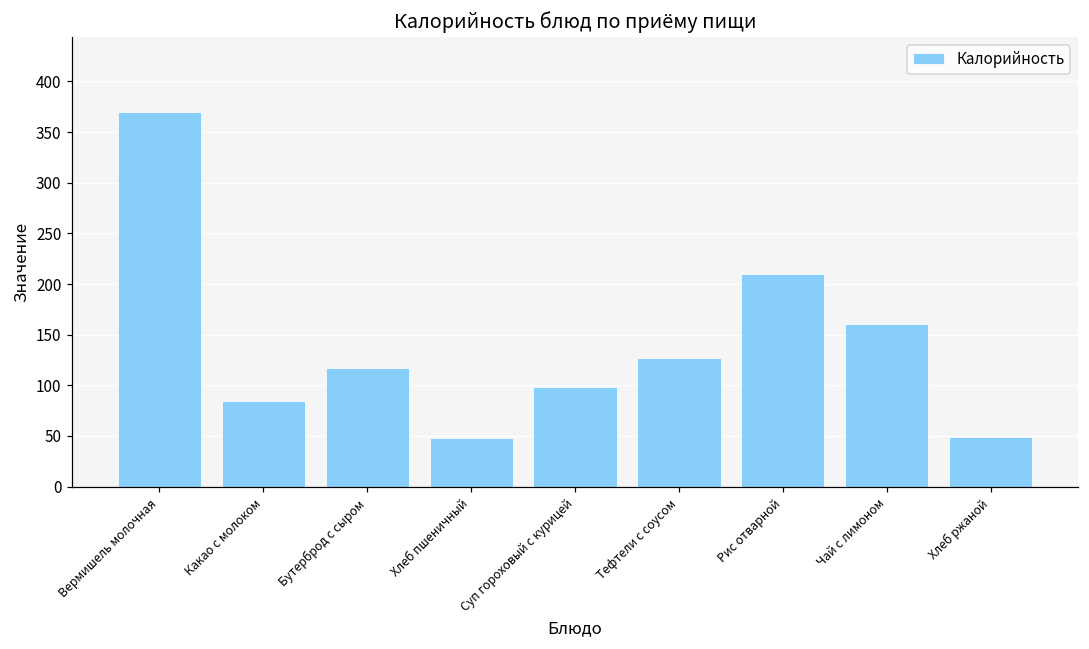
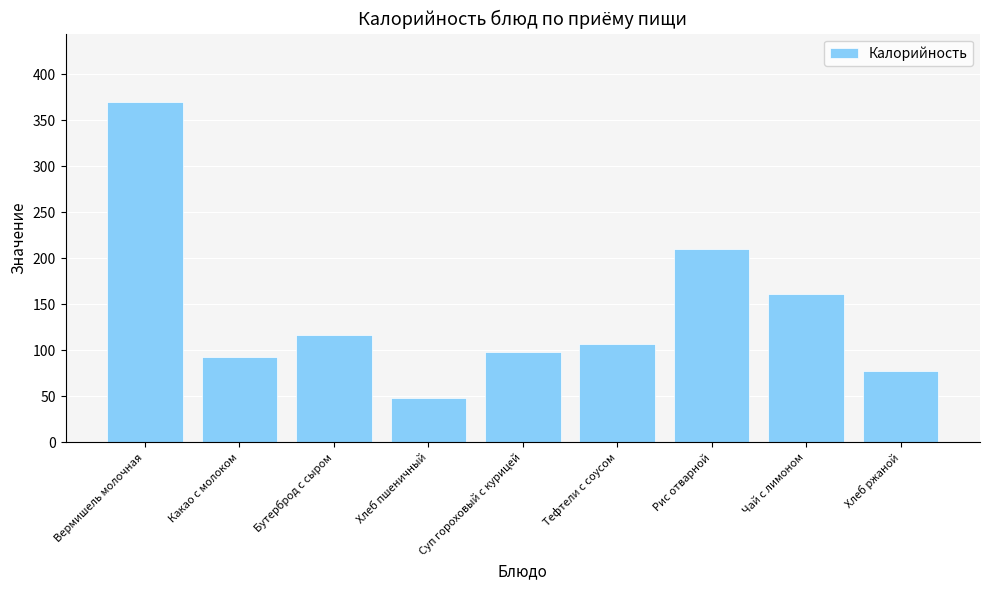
Какао с молоком: 80 -> 90
Тефтели с соусом: 130 -> 110
Хлеб ржаной: 50 -> 80
